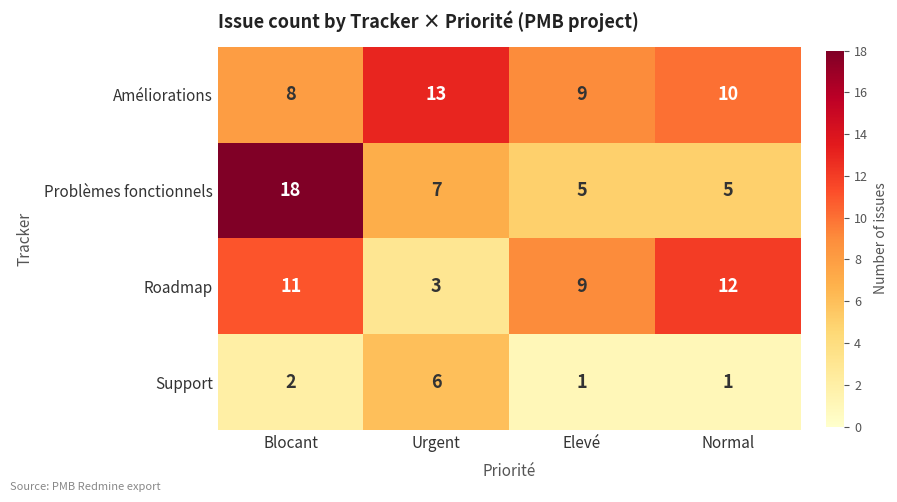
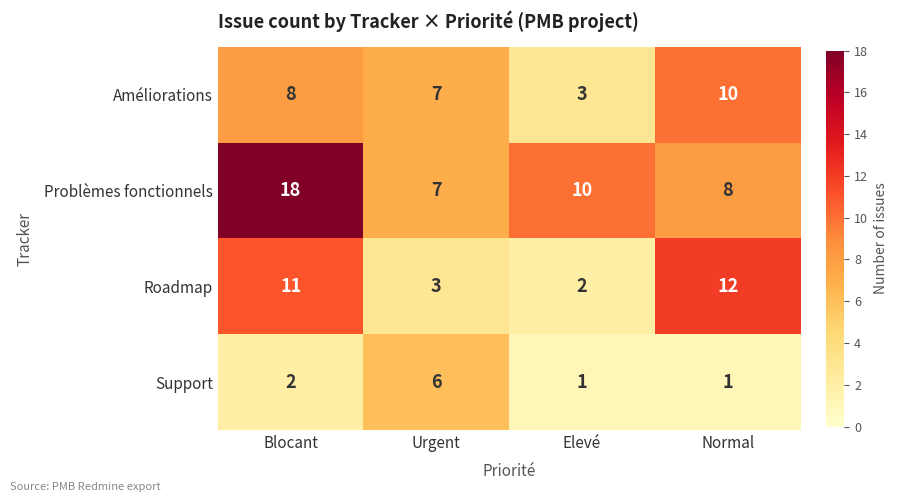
Améliorations, Urgent: 13 -> 7
Améliorations, Elevé: 9 -> 3
Problèmes fonctionnels, Elevé: 5 -> 10
Problèmes fonctionnels, Normal: 5 -> 8
Roadmap, Elevé: 9 -> 2
